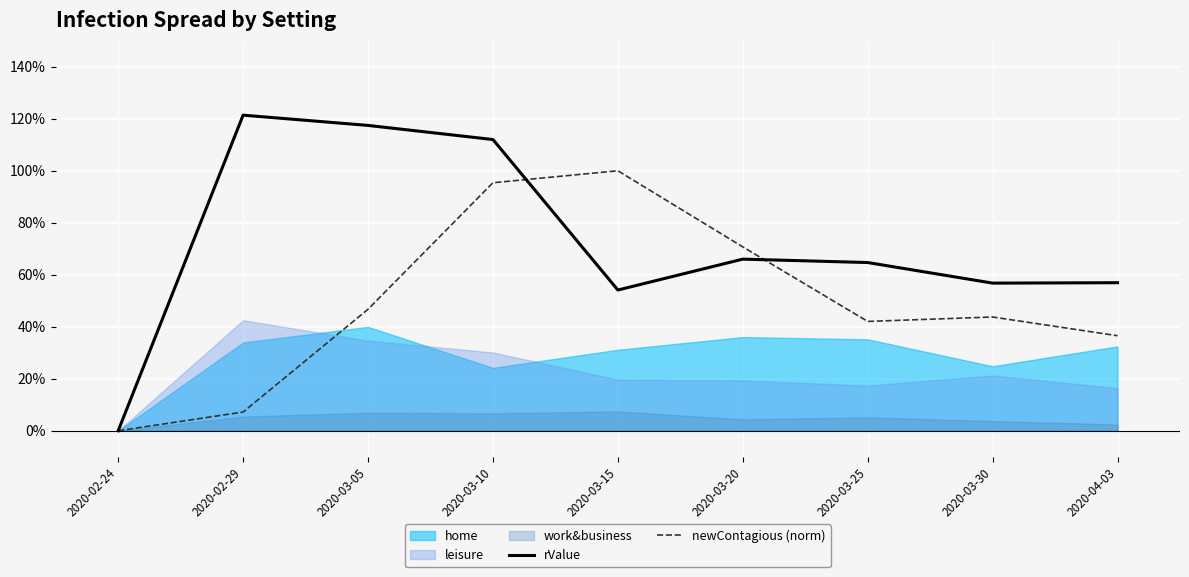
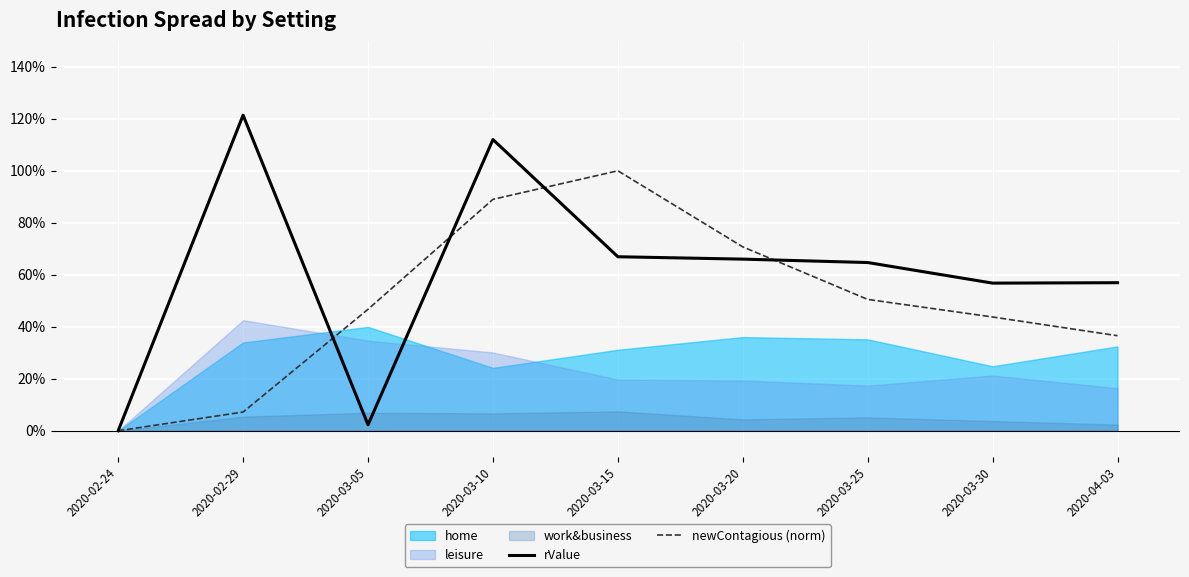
rValue, 2020-03-05: 117% -> 2%
newContagious (norm), 2020-03-10: 95% -> 89%
rValue, 2020-03-15: 54% -> 67%
newContagious (norm), 2020-03-25: 42% -> 51%
